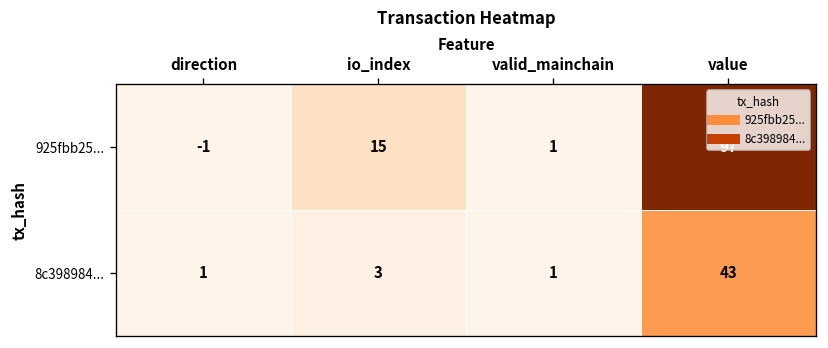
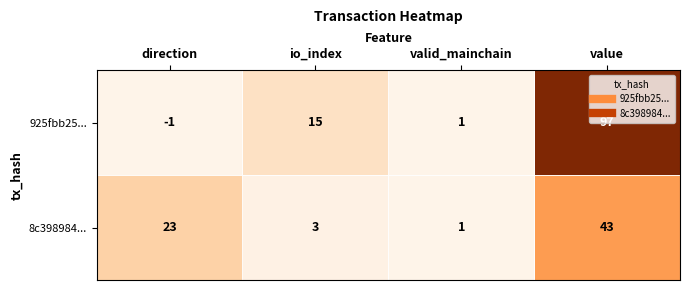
8c398984..., direction: 1 -> 23
